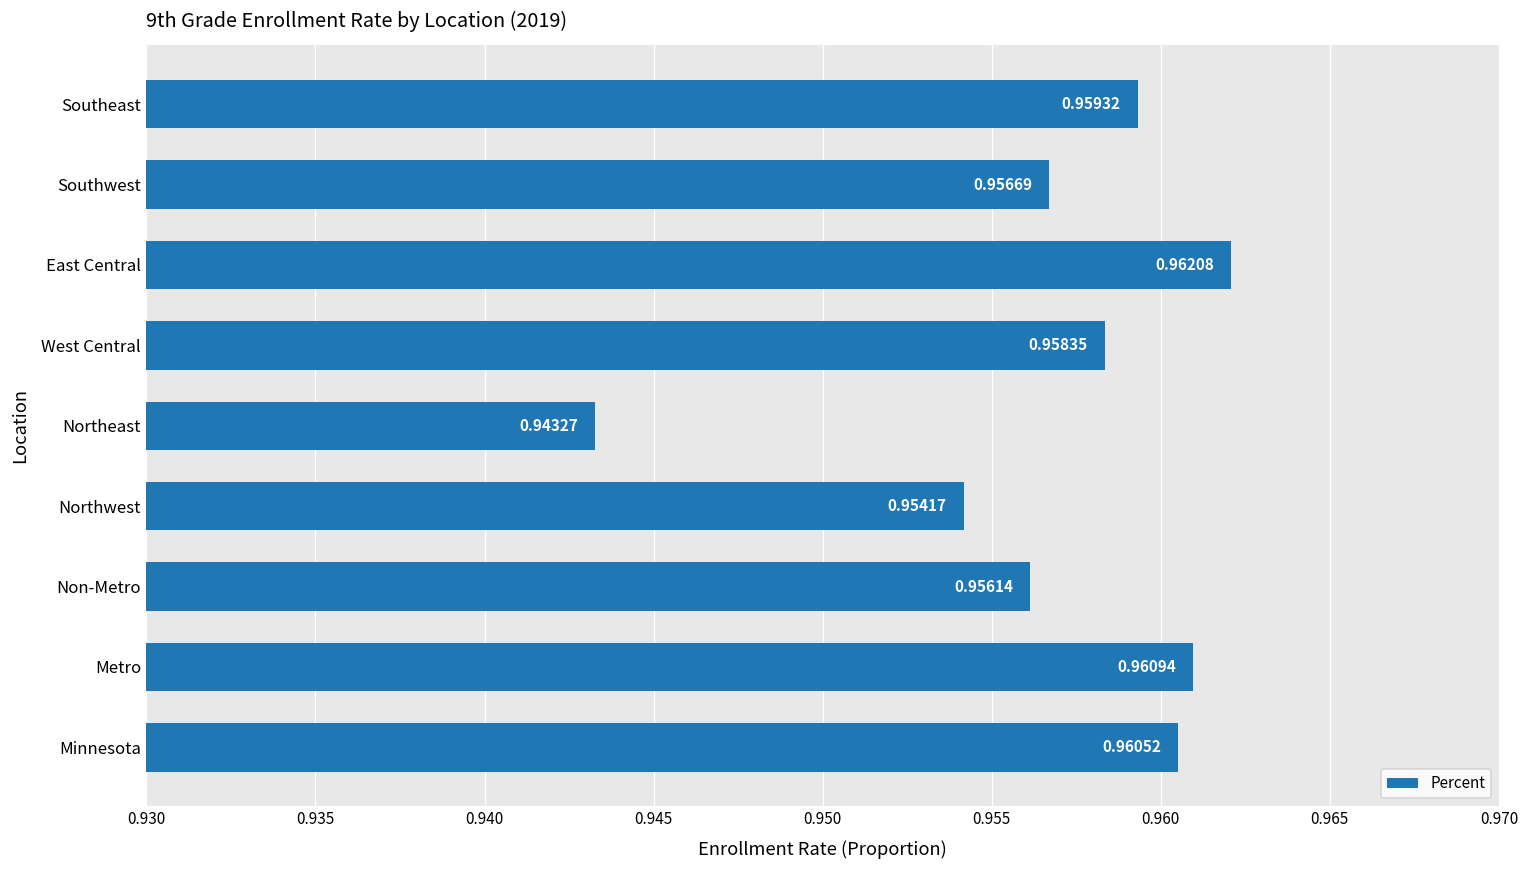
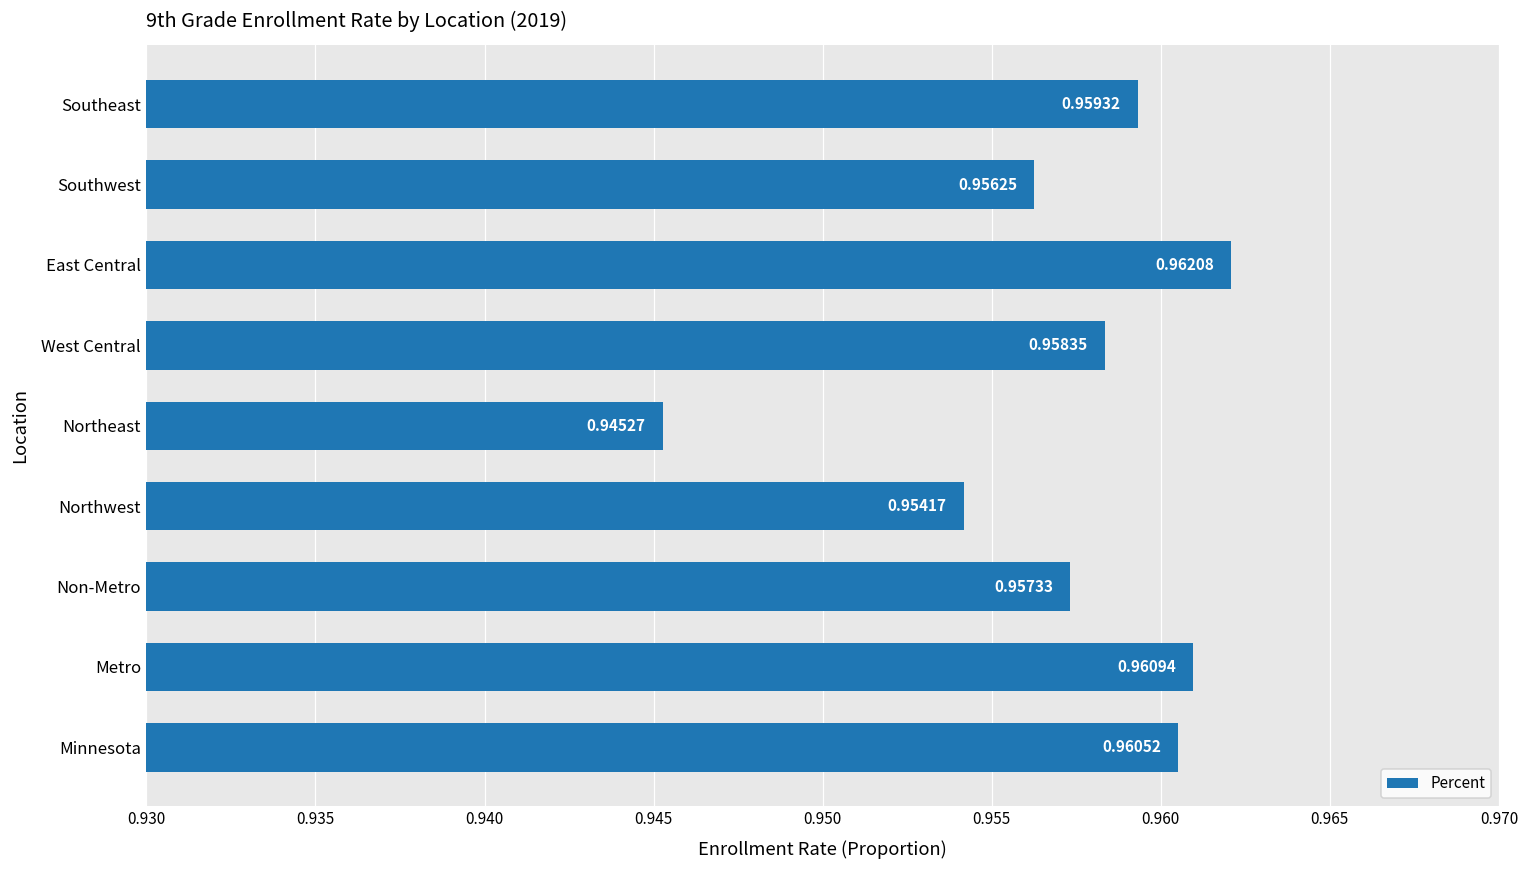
Southwest: 0.95669 -> 0.95625
Northeast: 0.94327 -> 0.94527
Non-Metro: 0.95614 -> 0.95733
